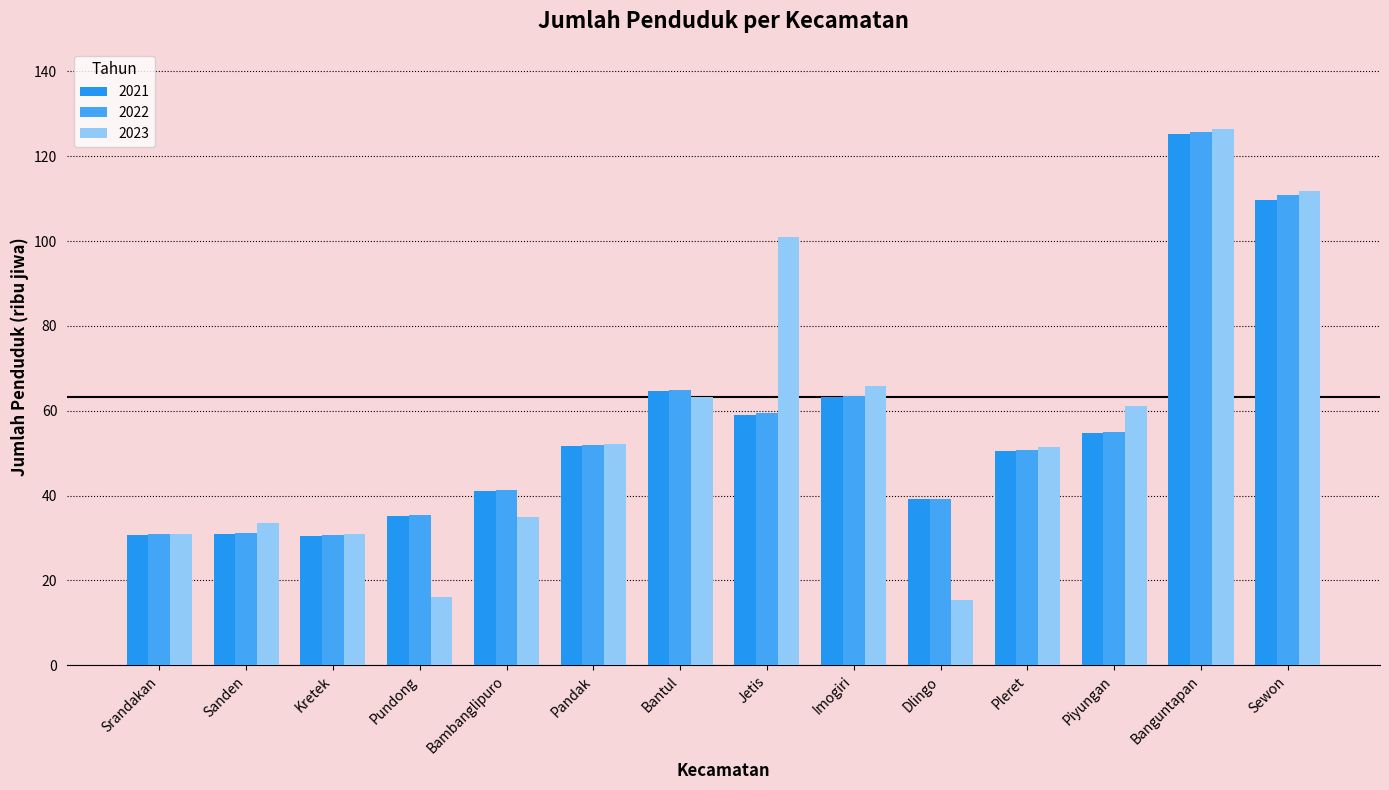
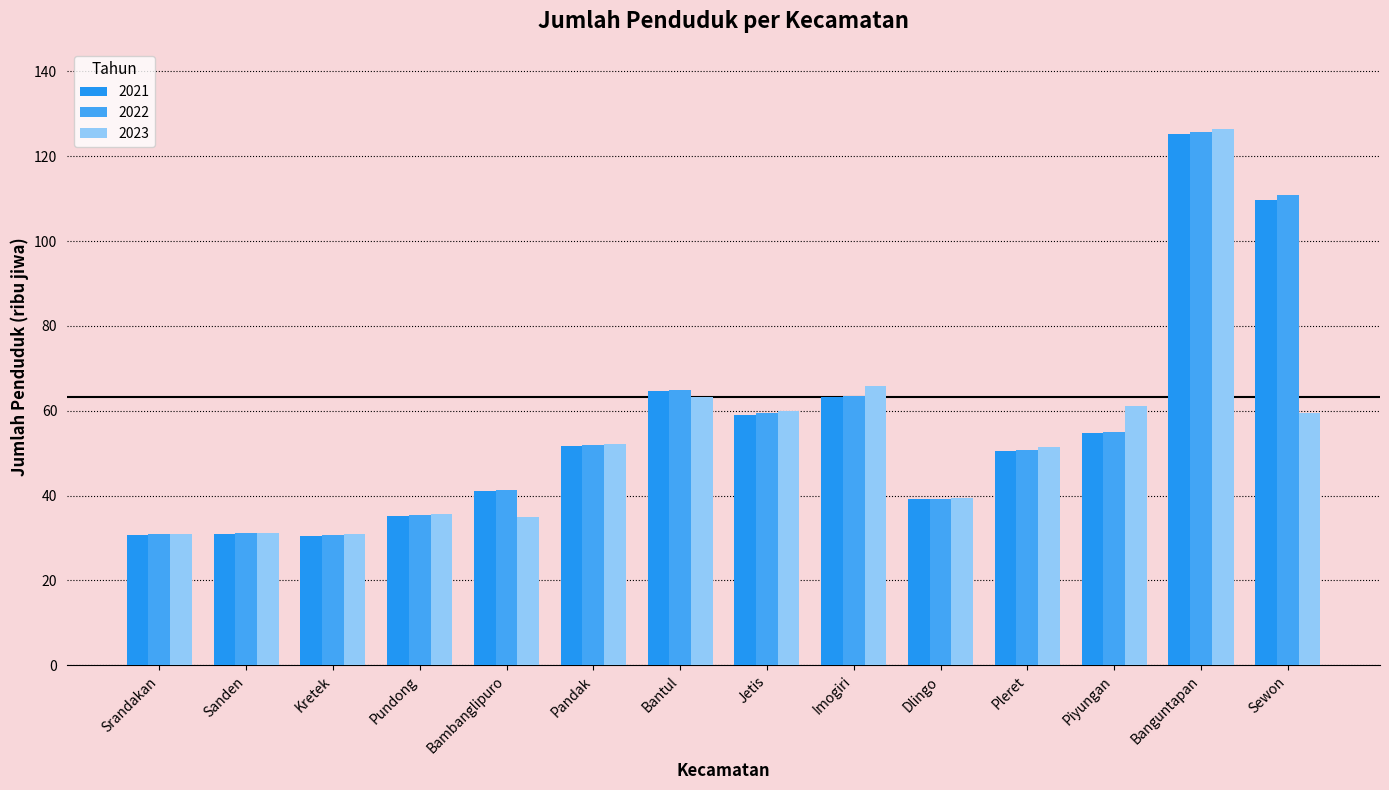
2023, Sanden: 33 -> 31
2023, Pundong: 16 -> 36
2023, Jetis: 101 -> 60
2023, Dlingo: 15 -> 40
2023, Sewon: 112 -> 59
